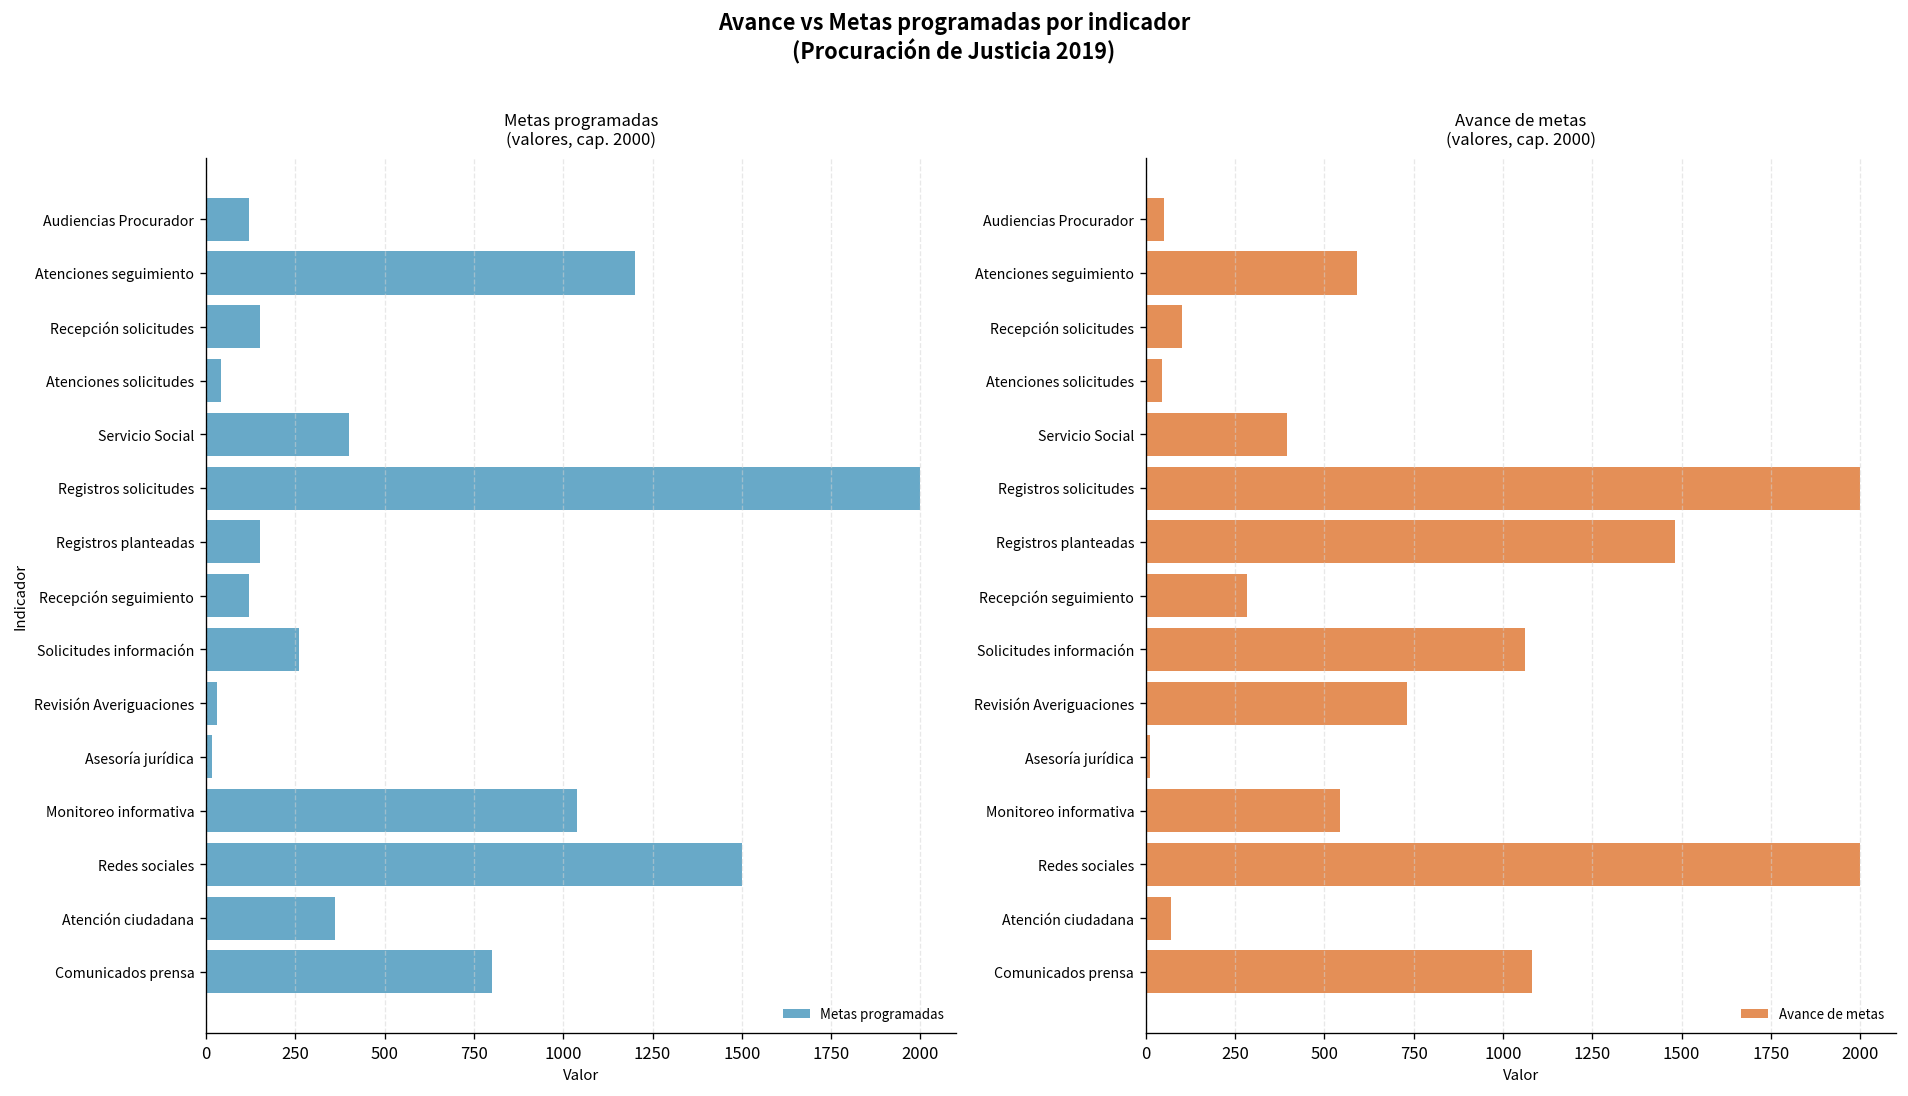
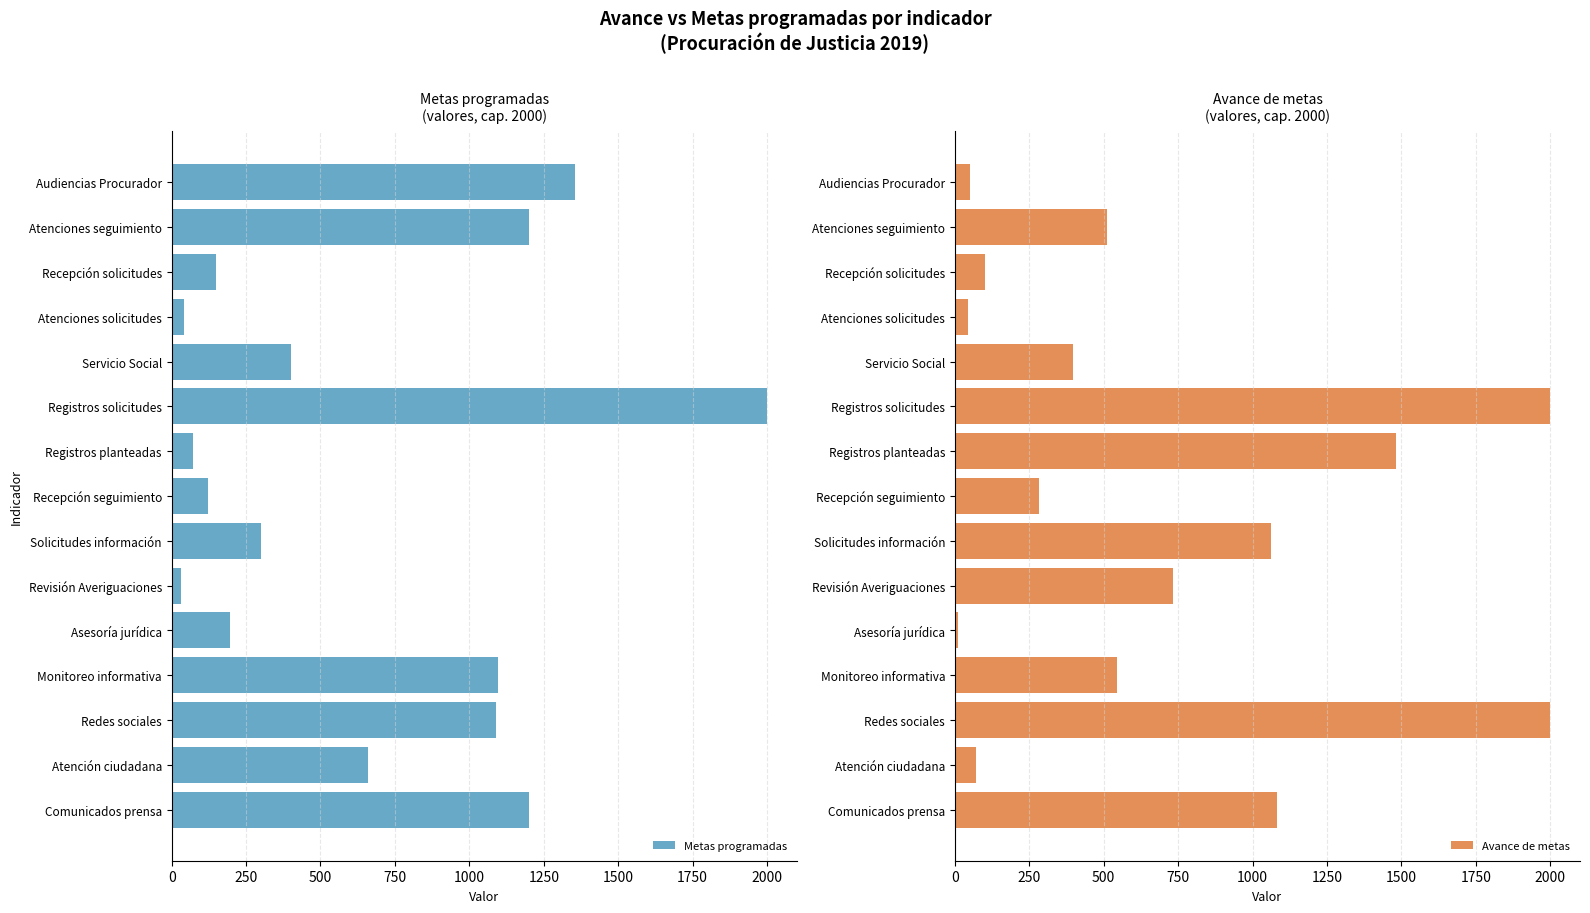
Metas programadas (valores, cap. 2000), Audiencias Procurador: 120 -> 1360
Metas programadas (valores, cap. 2000), Registros planteadas: 150 -> 70
Metas programadas (valores, cap. 2000), Solicitudes información: 260 -> 300
Metas programadas (valores, cap. 2000), Asesoría jurídica: 20 -> 200
Metas programadas (valores, cap. 2000), Monitoreo informativa: 1040 -> 1100
Metas programadas (valores, cap. 2000), Redes sociales: 1500 -> 1090
Metas programadas (valores, cap. 2000), Atención ciudadana: 360 -> 660
Metas programadas (valores, cap. 2000), Comunicados prensa: 800 -> 1200
Avance de metas (valores, cap. 2000), Atenciones seguimiento: 590 -> 510
